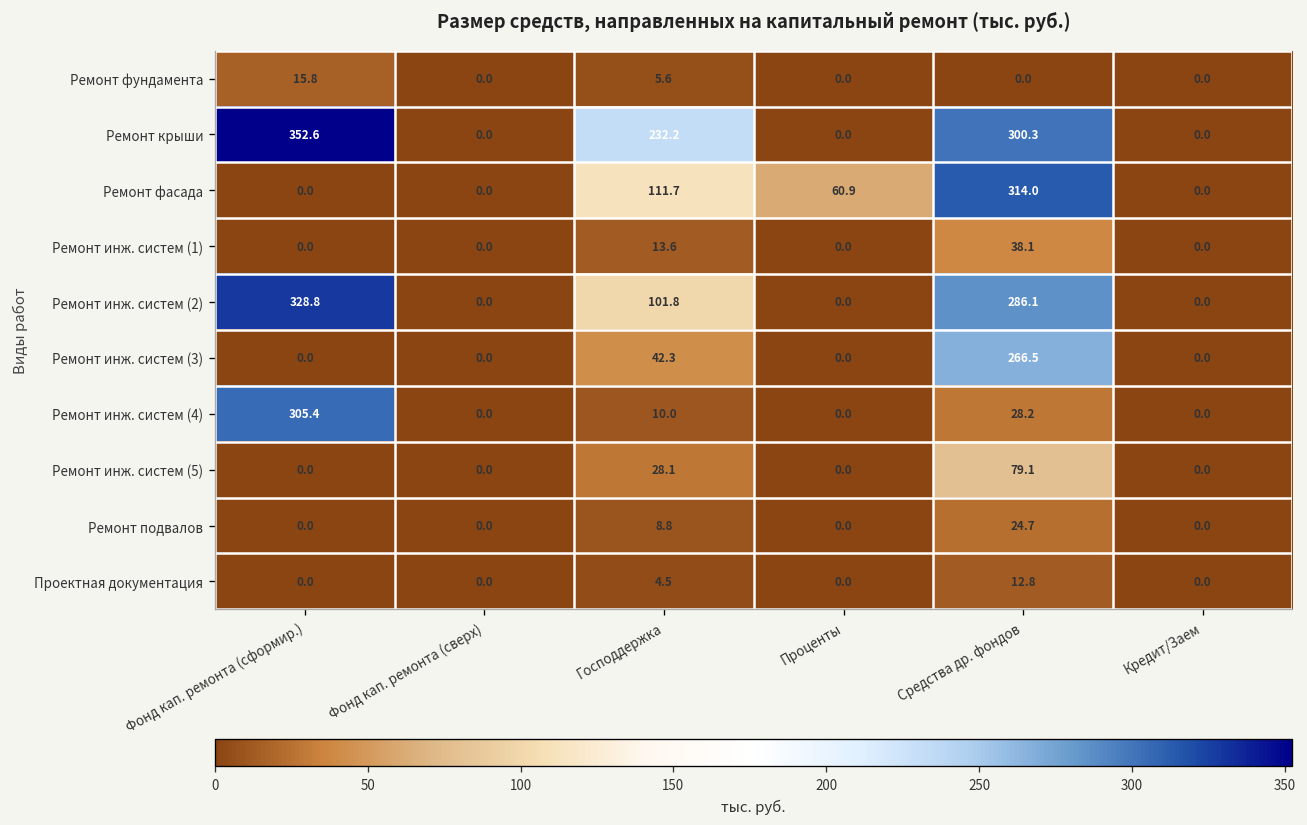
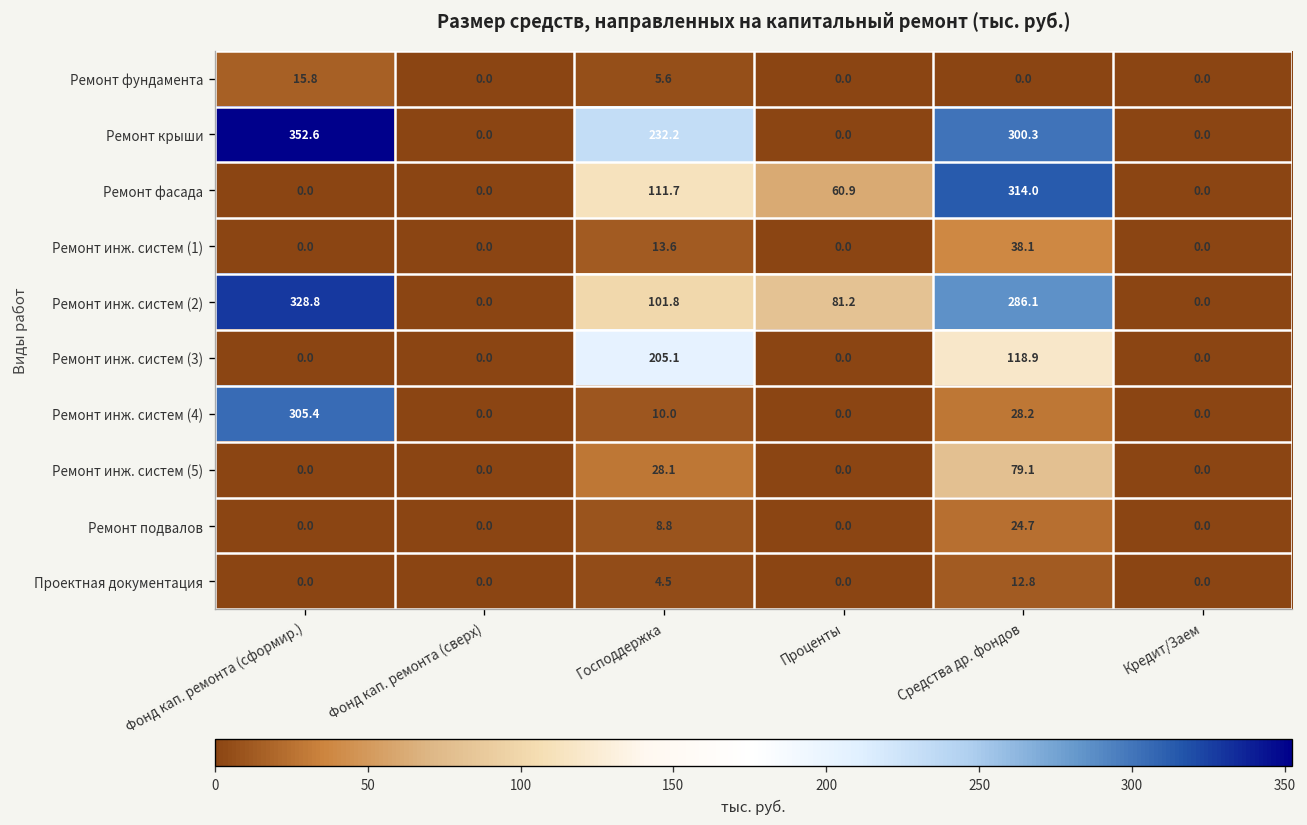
Ремонт инж. систем (2), Проценты: 0.0 -> 81.2
Ремонт инж. систем (3), Господдержка: 42.3 -> 205.1
Ремонт инж. систем (3), Средства др. фондов: 266.5 -> 118.9
